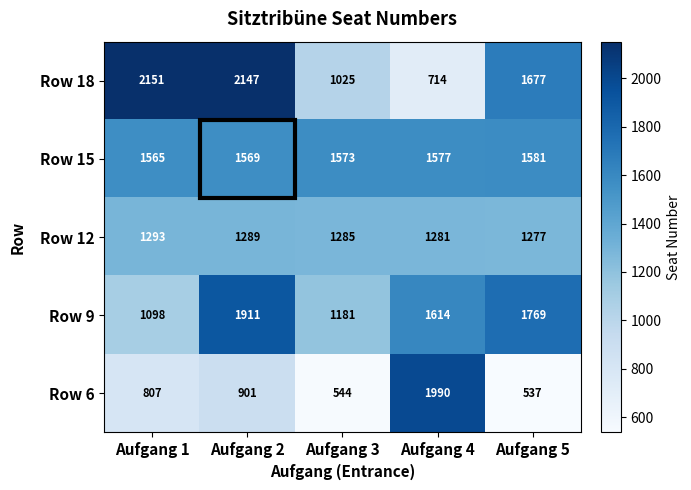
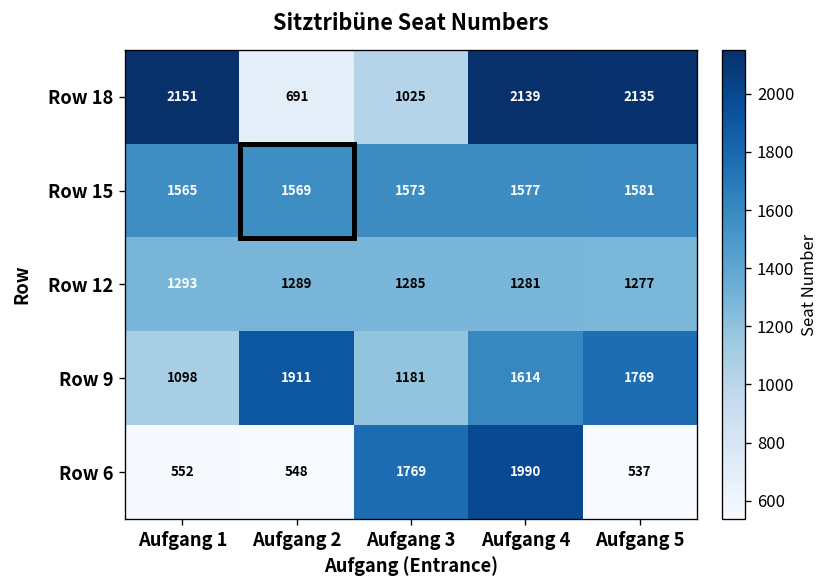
Row 18, Aufgang 2: 2147 -> 691
Row 18, Aufgang 4: 714 -> 2139
Row 18, Aufgang 5: 1677 -> 2135
Row 6, Aufgang 1: 807 -> 552
Row 6, Aufgang 2: 901 -> 548
Row 6, Aufgang 3: 544 -> 1769
